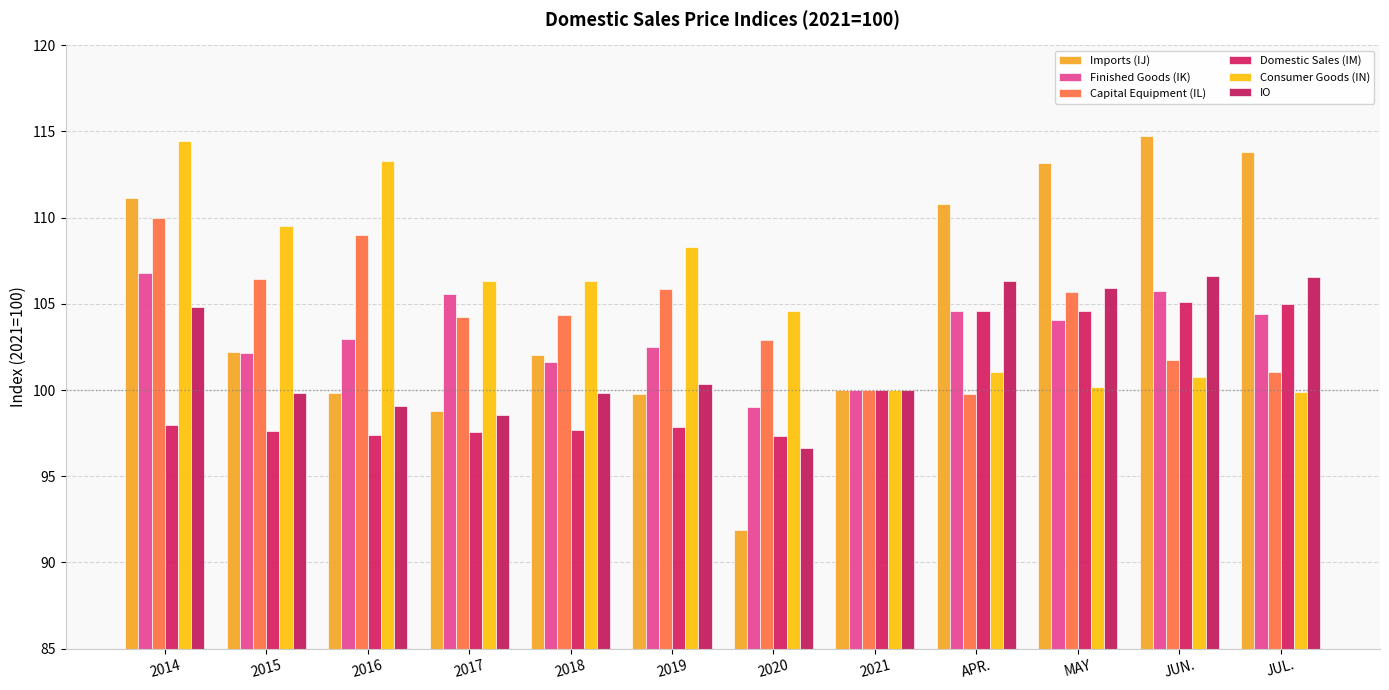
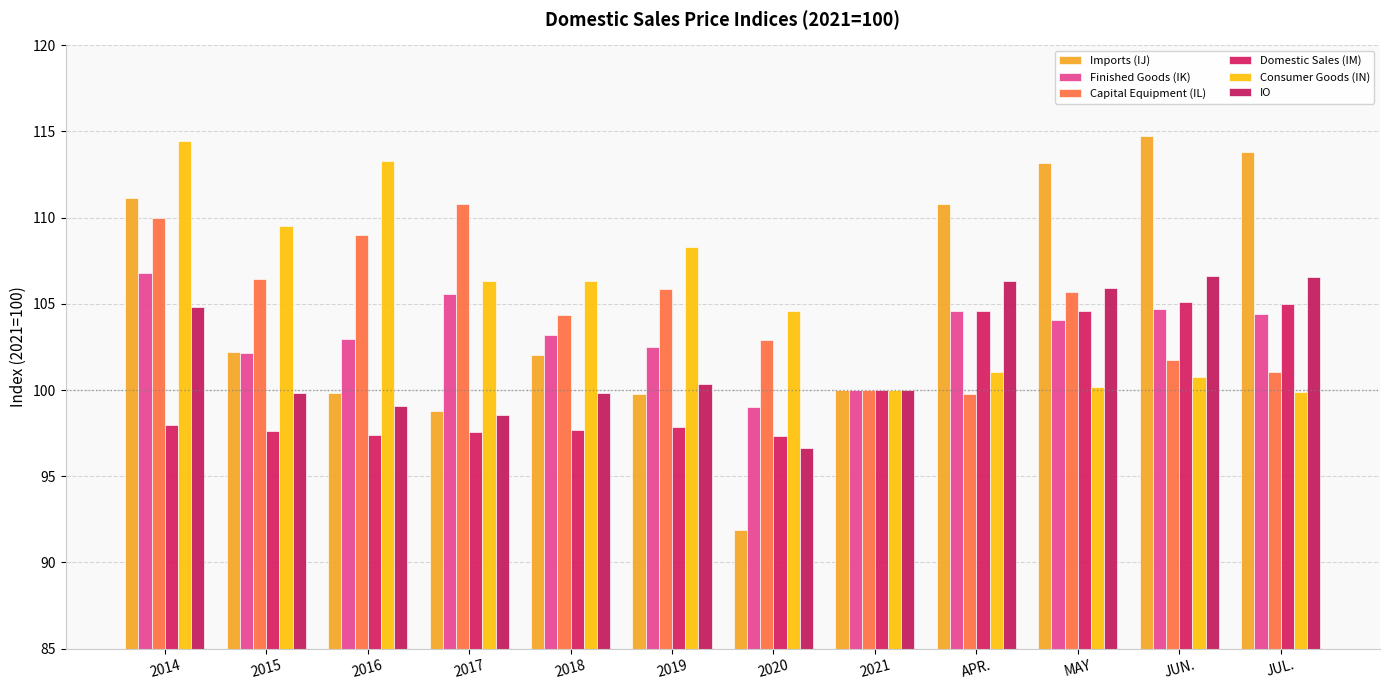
Capital Equipment (IL), 2017: 104.2 -> 110.8
Finished Goods (IK), 2018: 101.6 -> 103.2
Finished Goods (IK), JUN.: 105.7 -> 104.7
